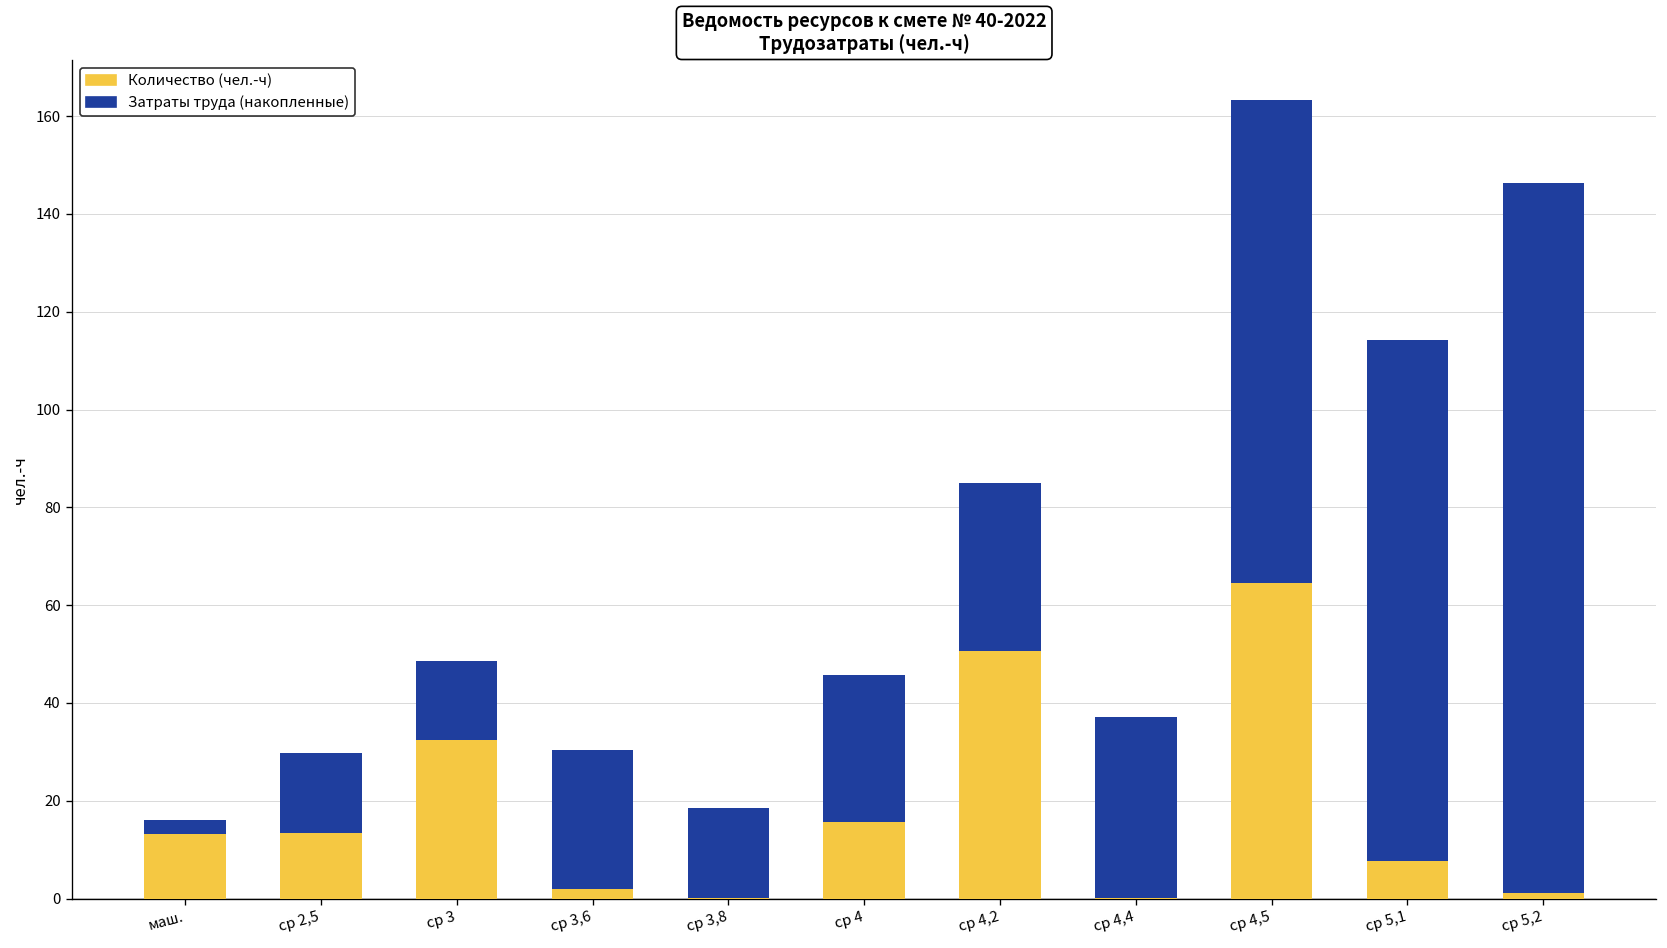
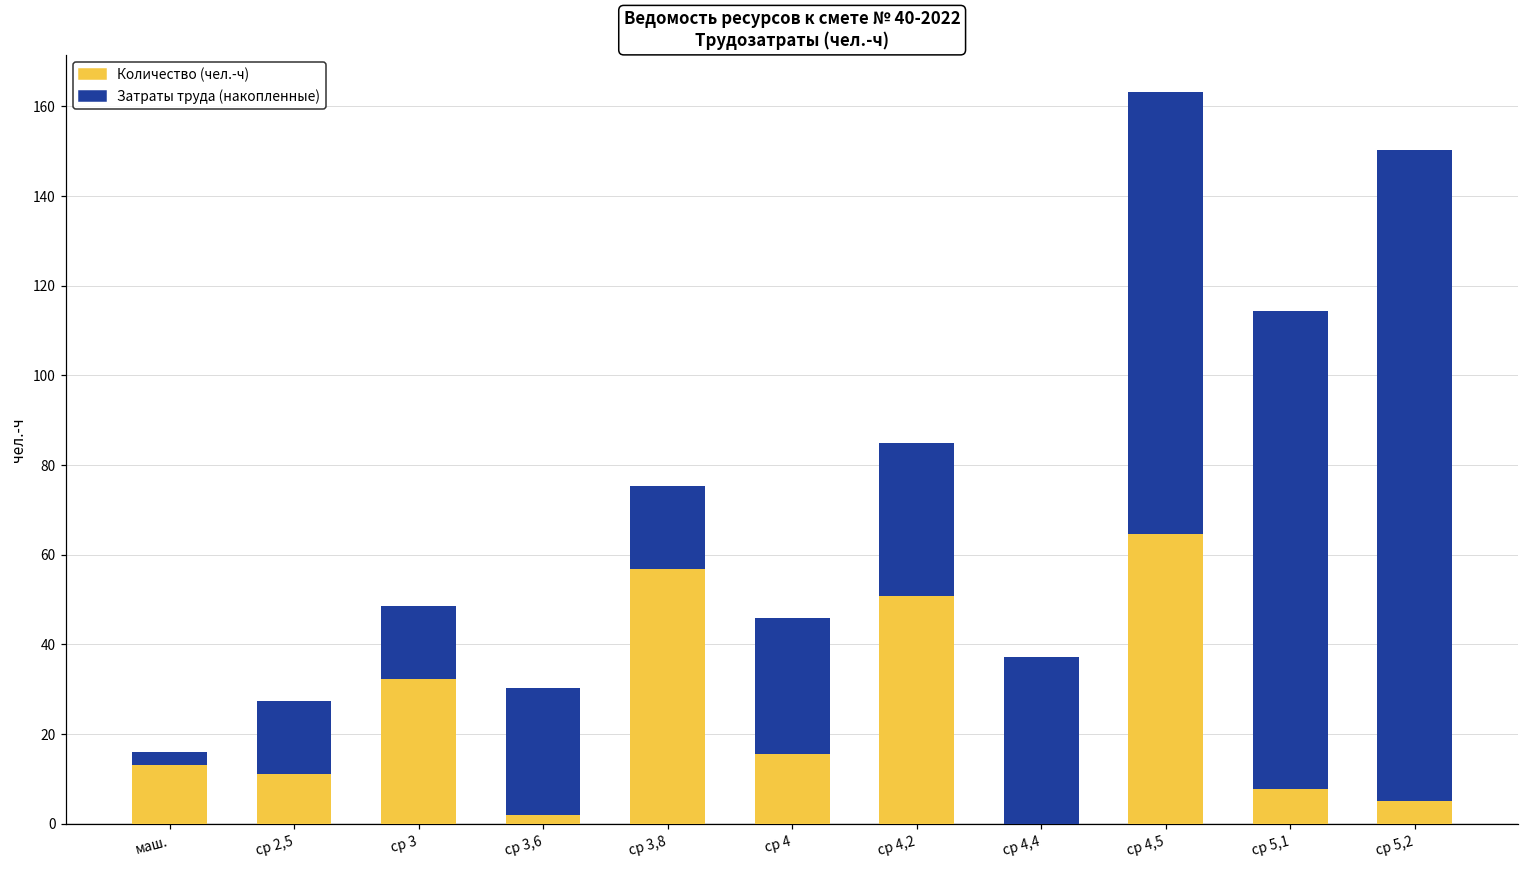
Количество (чел.-ч), ср 2,5: 13 -> 11
Количество (чел.-ч), ср 3,8: 0 -> 57
Количество (чел.-ч), ср 5,2: 1 -> 5
